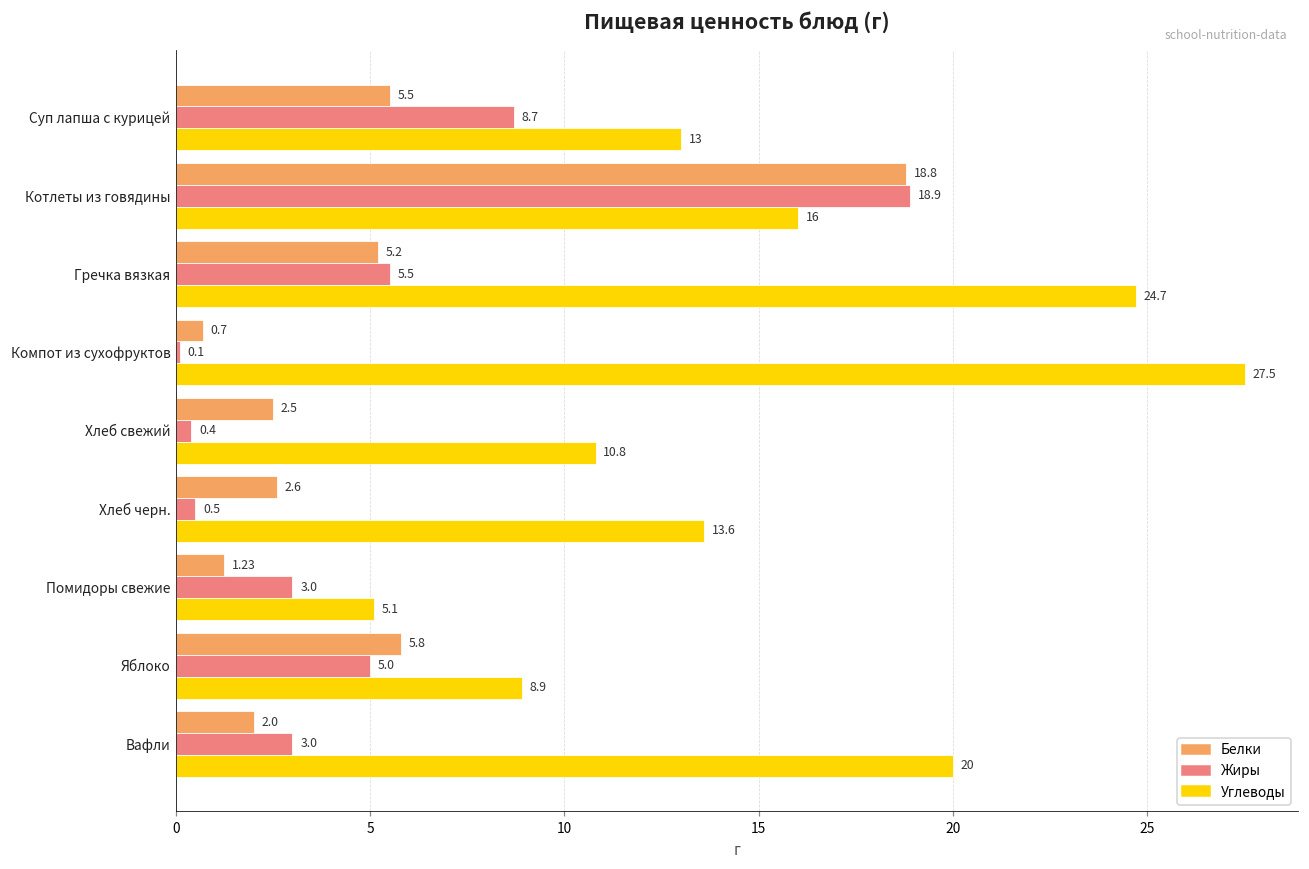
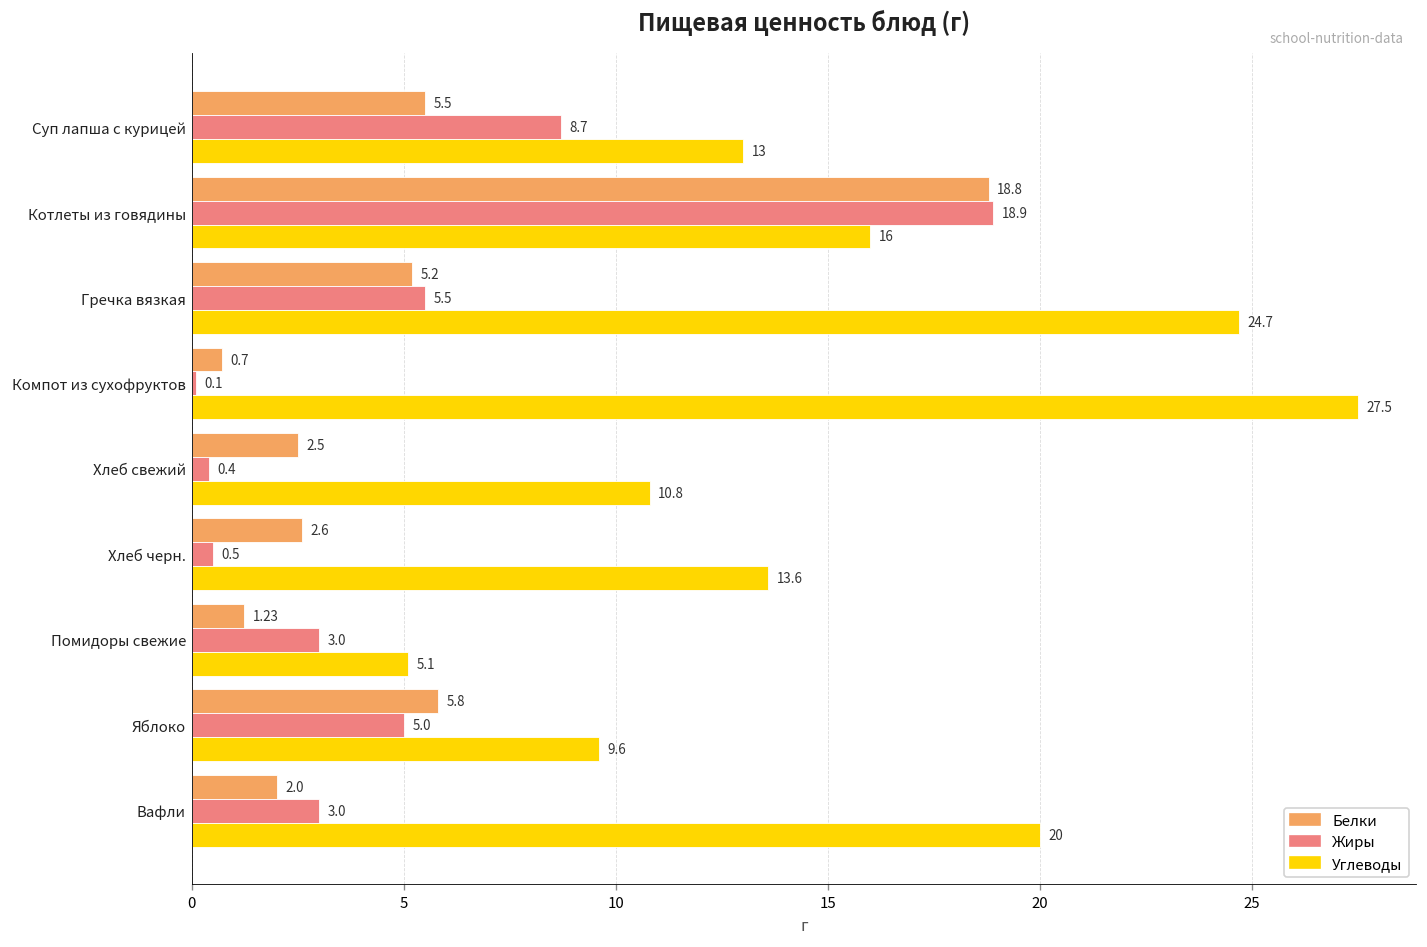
Углеводы, Яблоко: 8.9 -> 9.6
